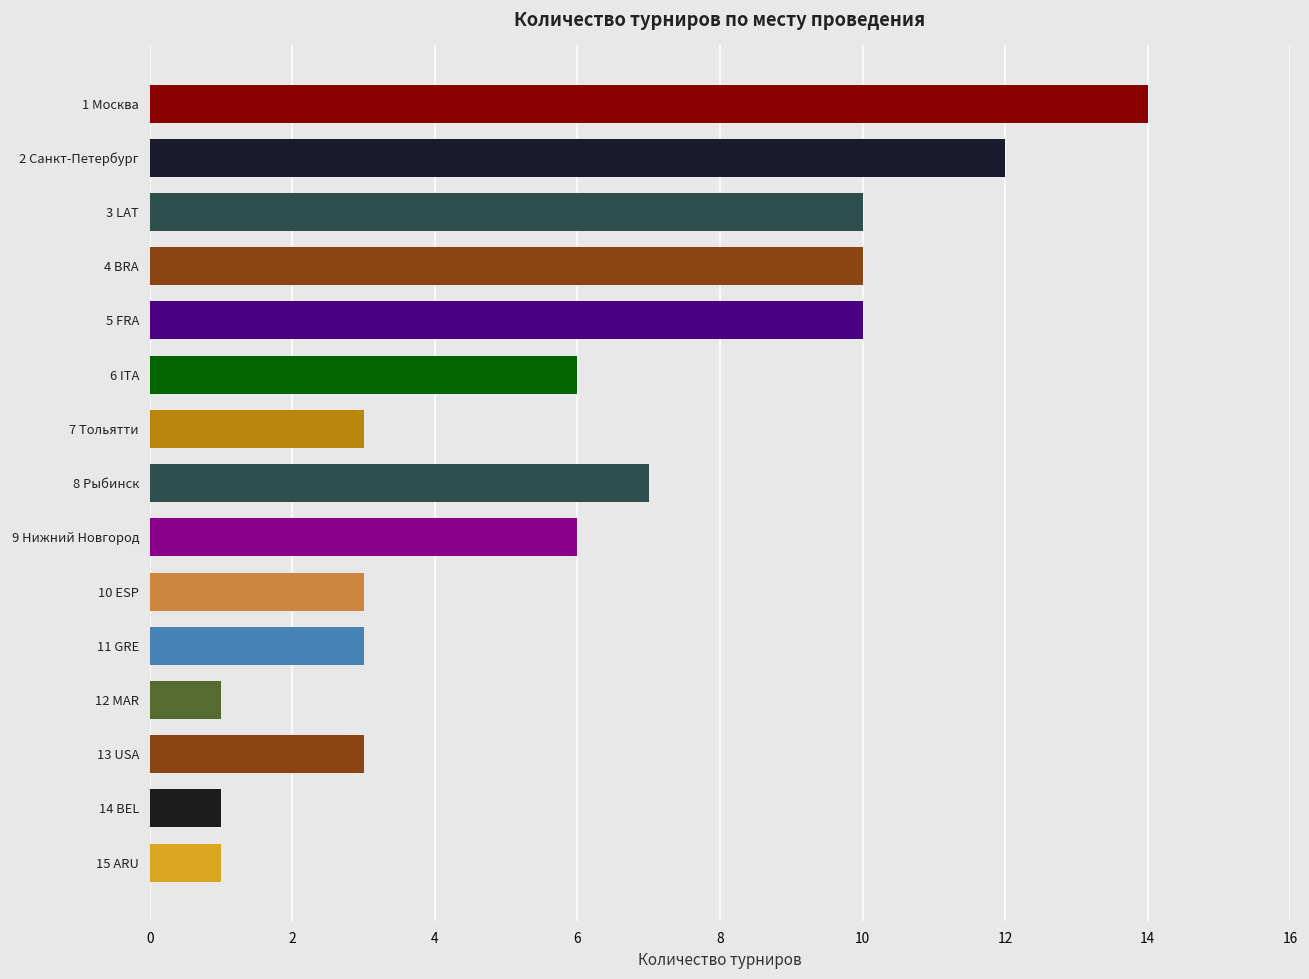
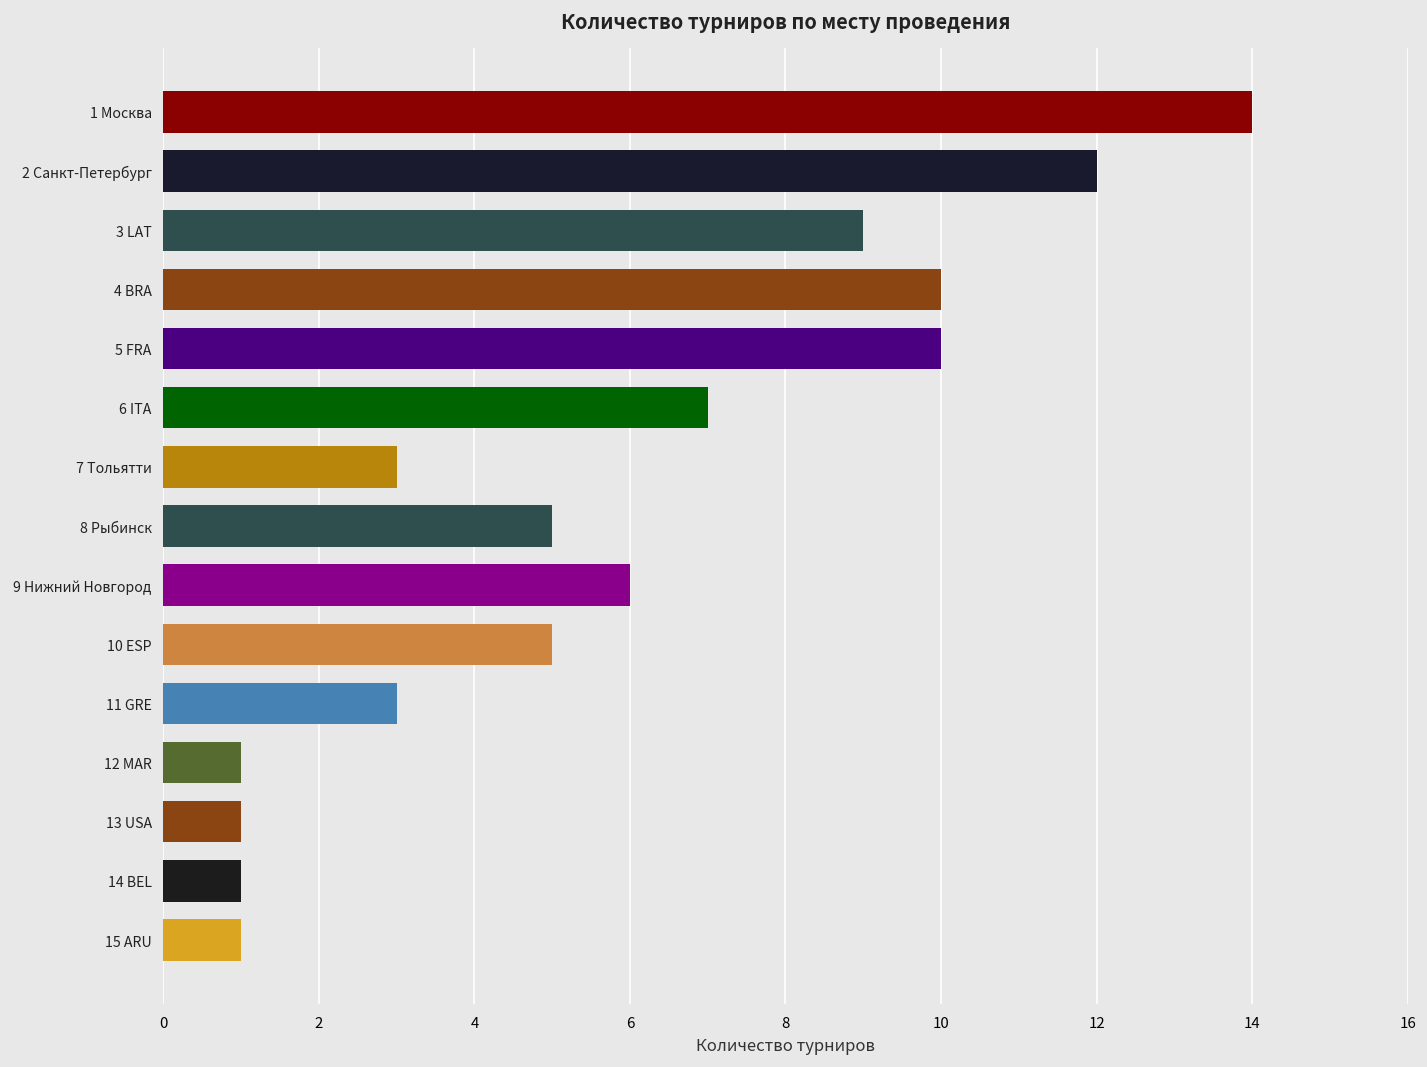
3 LAT: 10 -> 9
6 ITA: 6 -> 7
8 Рыбинск: 7 -> 5
10 ESP: 3 -> 5
13 USA: 3 -> 1
